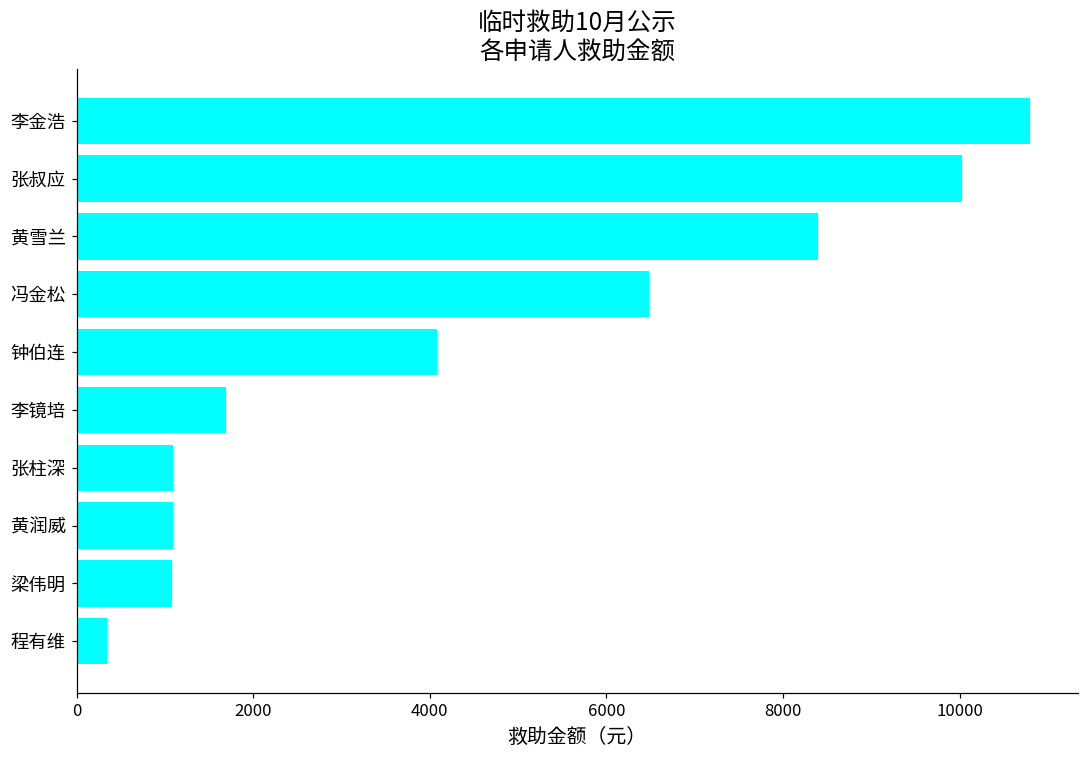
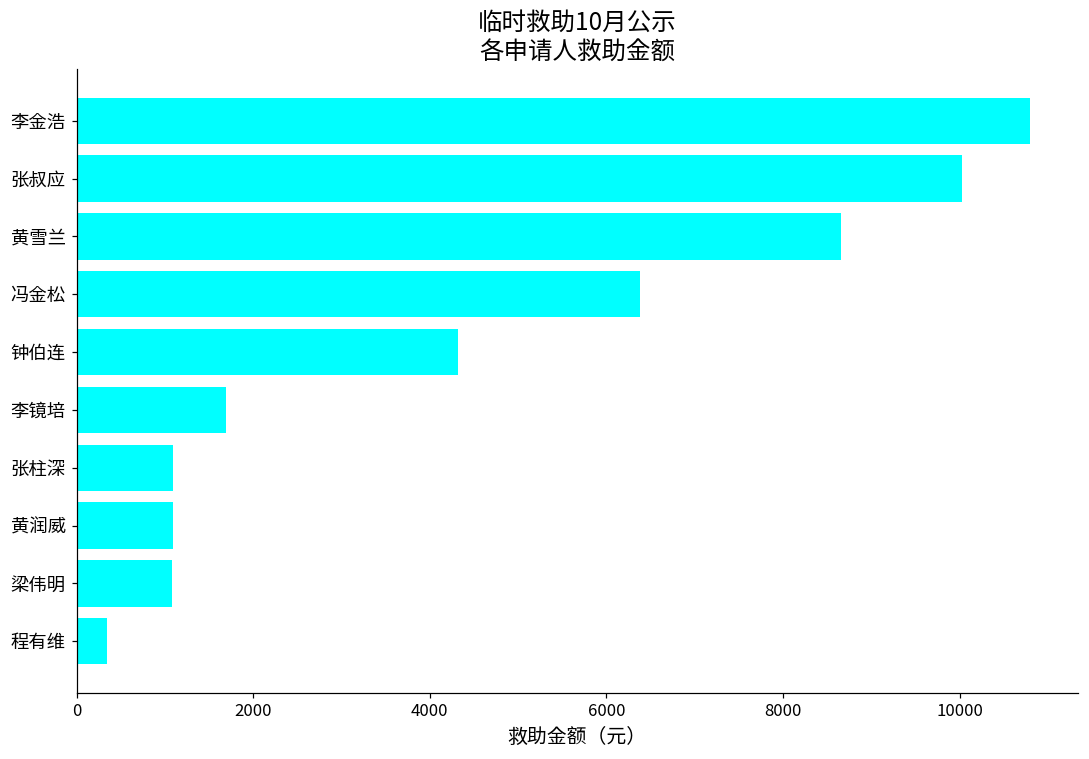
黄雪兰: 8400 -> 8700
冯金松: 6500 -> 6400
钟伯连: 4100 -> 4300
